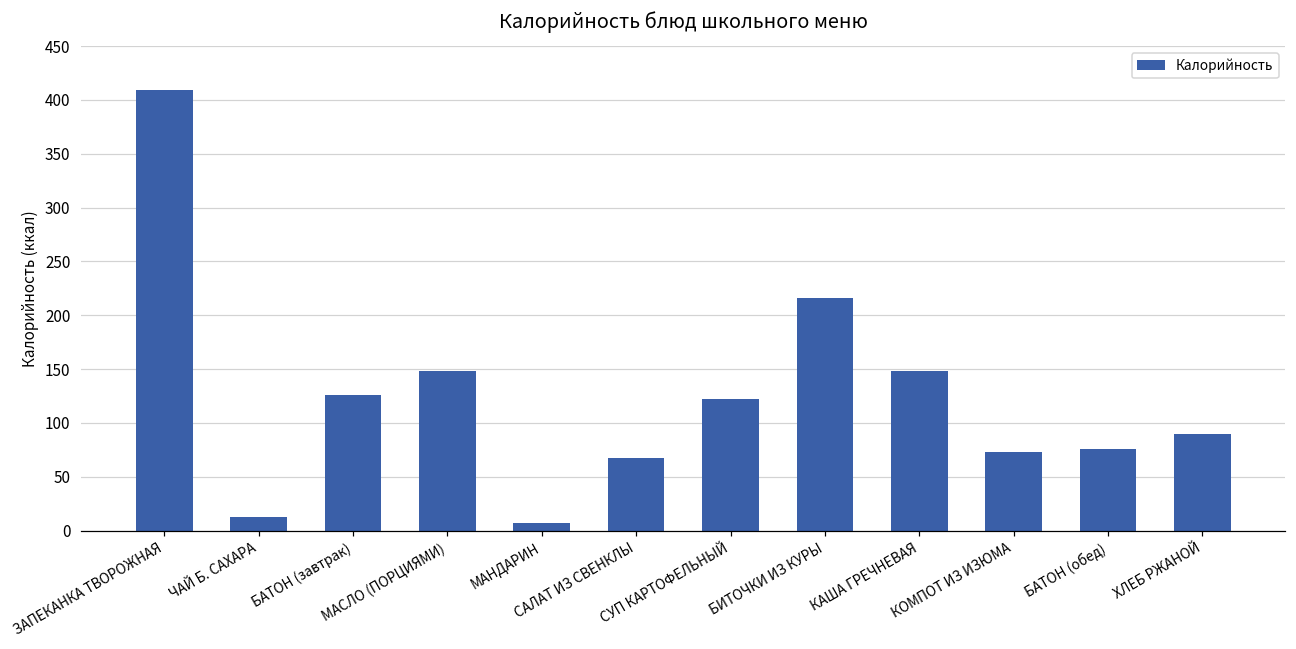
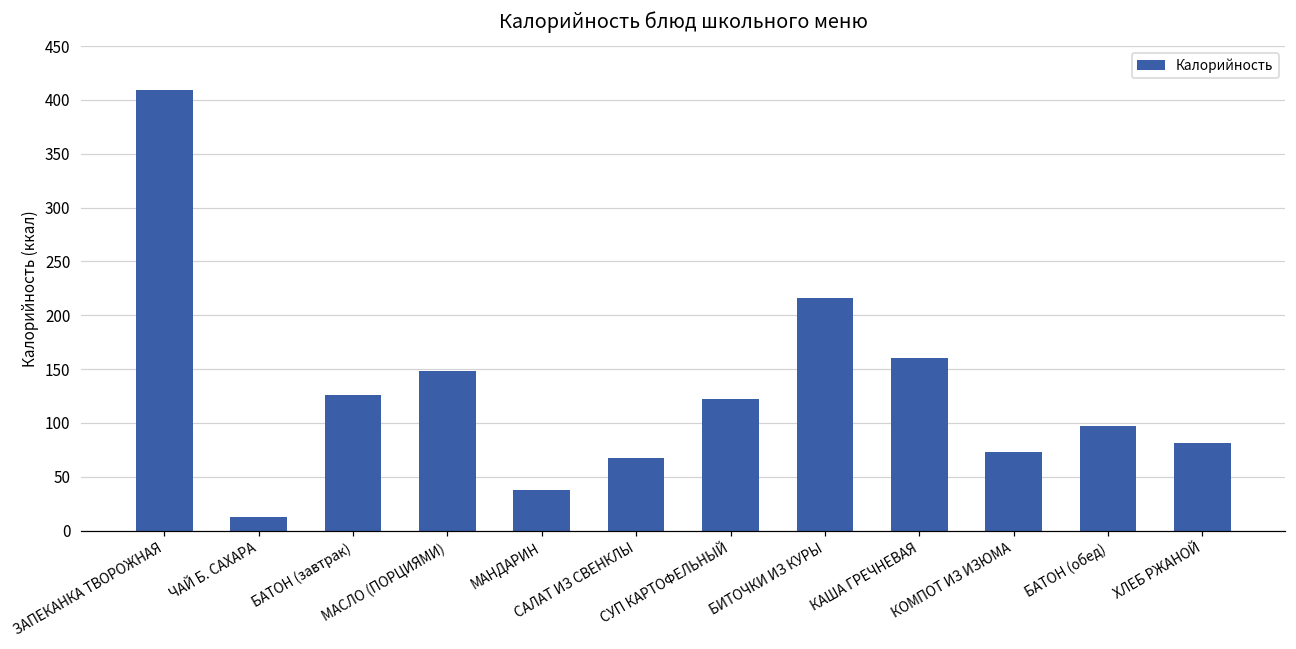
МАНДАРИН: 10 -> 40
КАША ГРЕЧНЕВАЯ: 150 -> 160
БАТОН (обед): 80 -> 100
ХЛЕБ РЖАНОЙ: 90 -> 80
